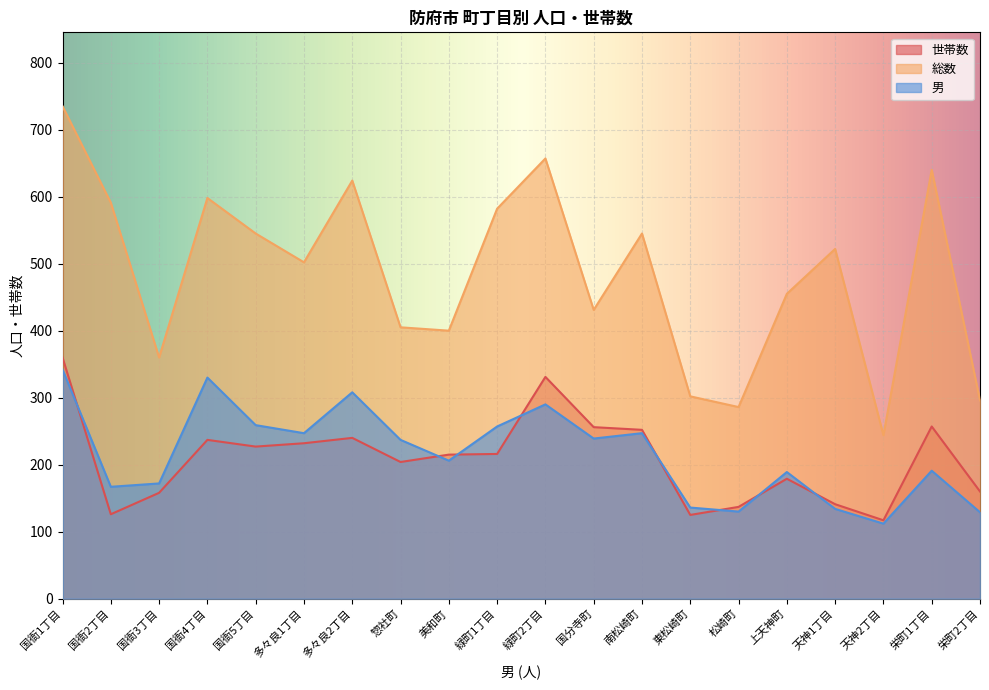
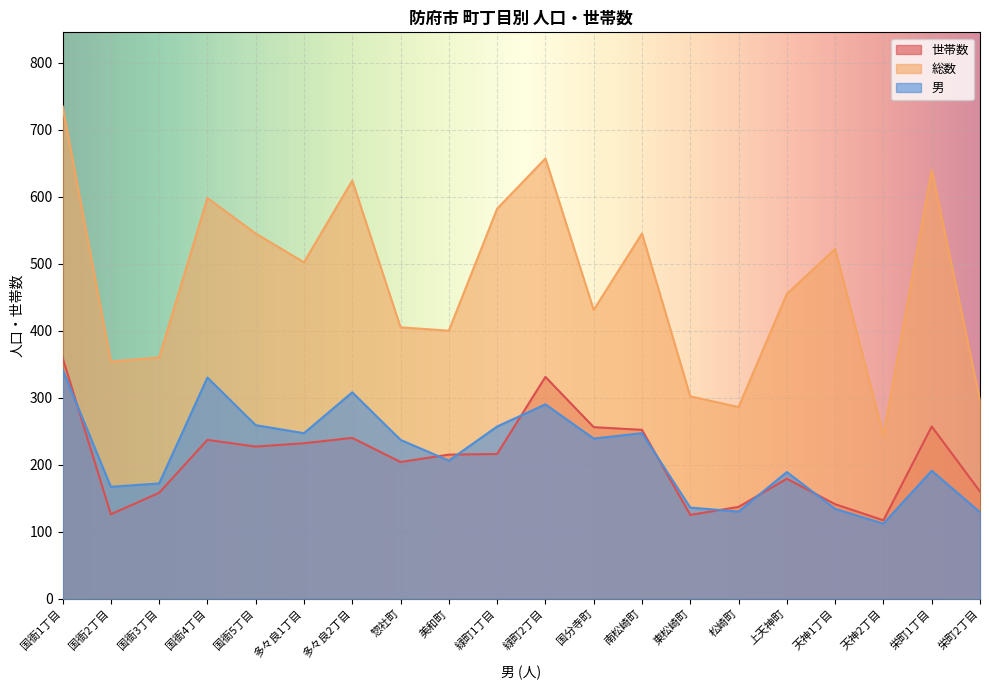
総数, 国衙2丁目: 590 -> 350
